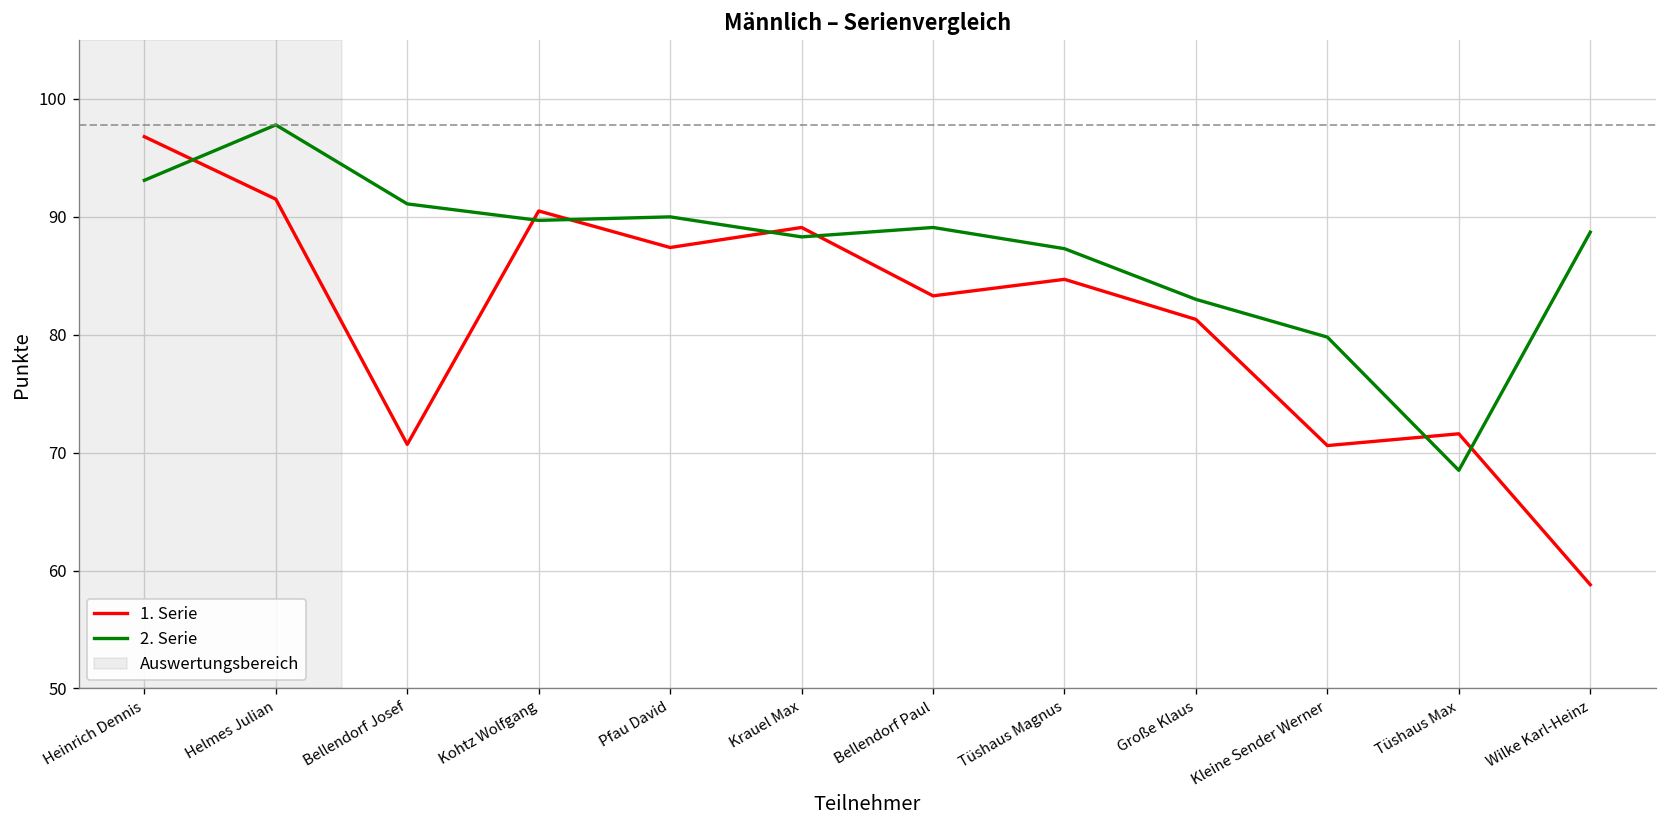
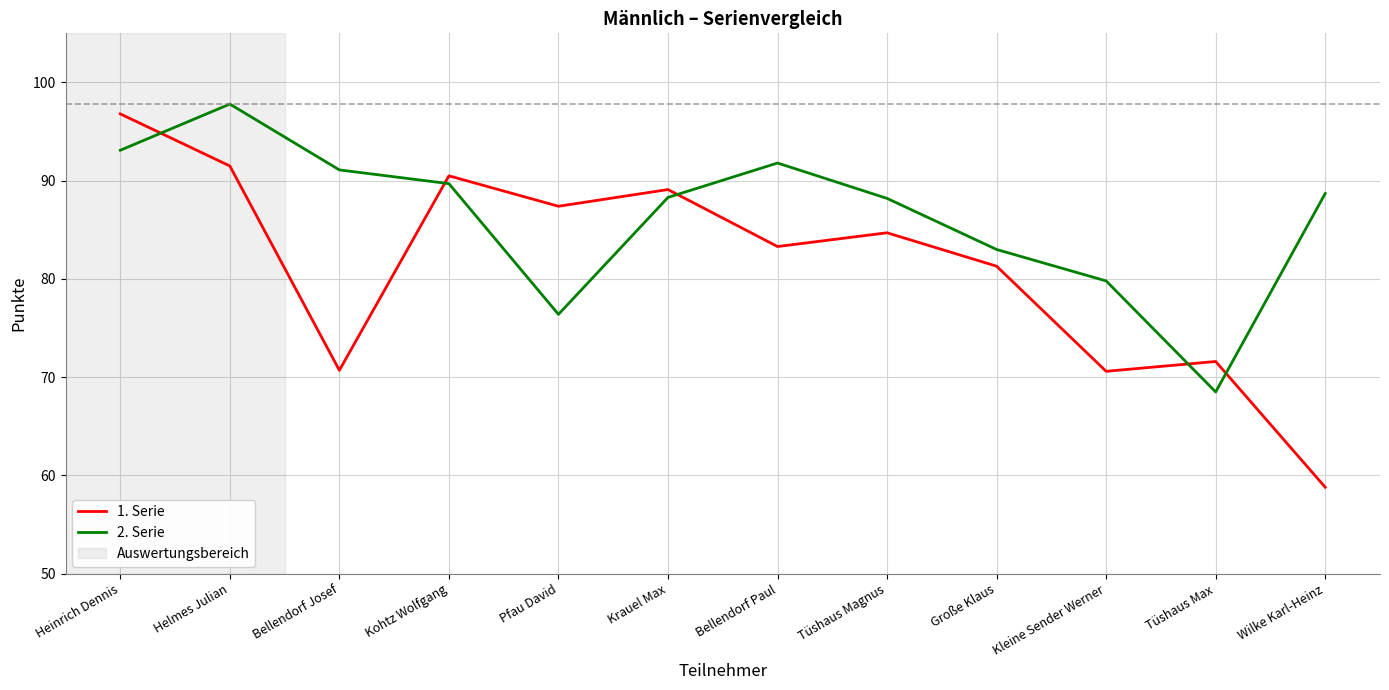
2. Serie, Pfau David: 90 -> 76
2. Serie, Bellendorf Paul: 89 -> 92
2. Serie, Tüshaus Magnus: 87 -> 88
